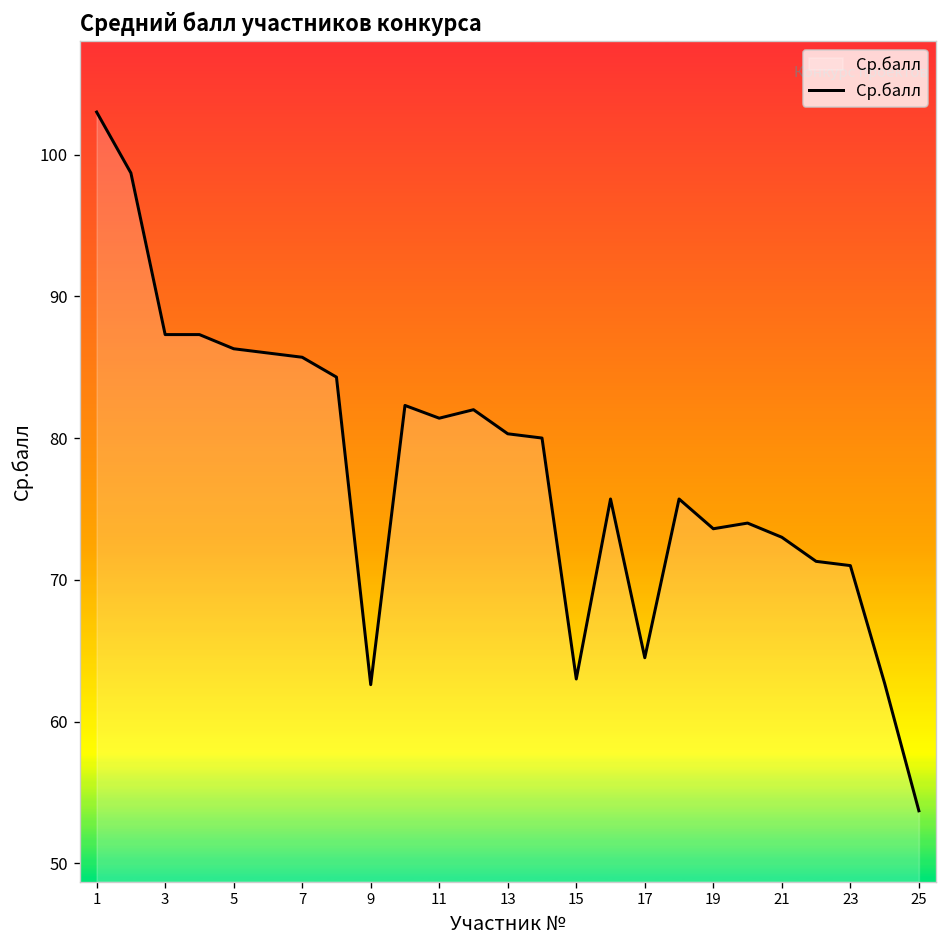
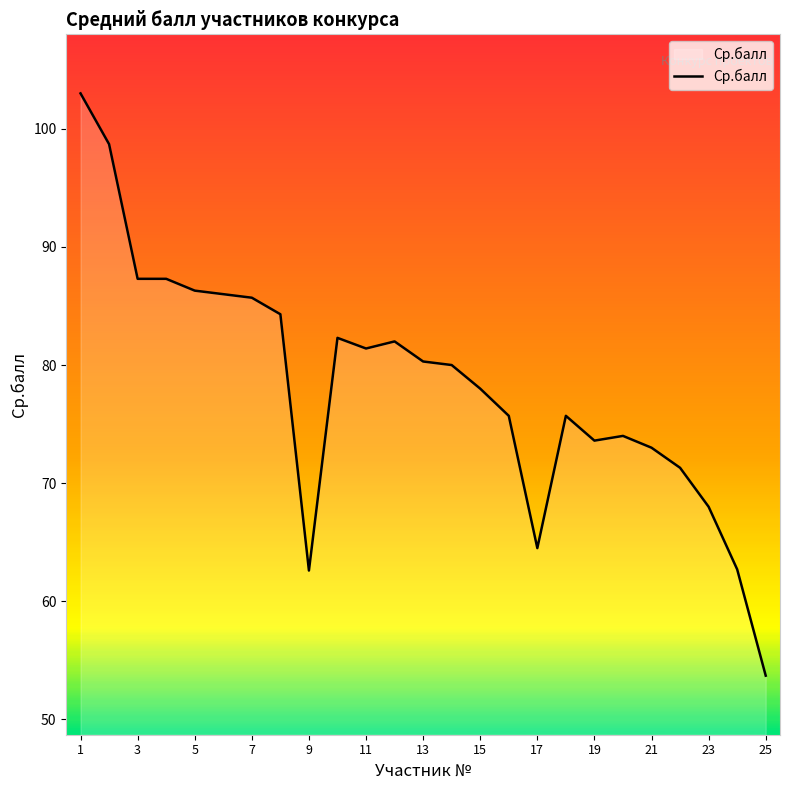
15: 63 -> 78
23: 71 -> 68
